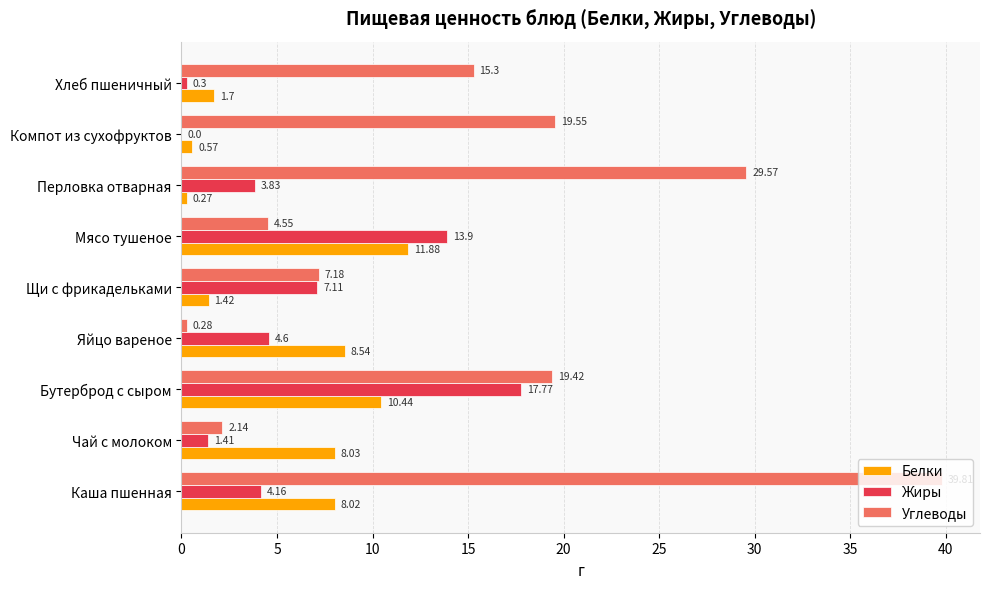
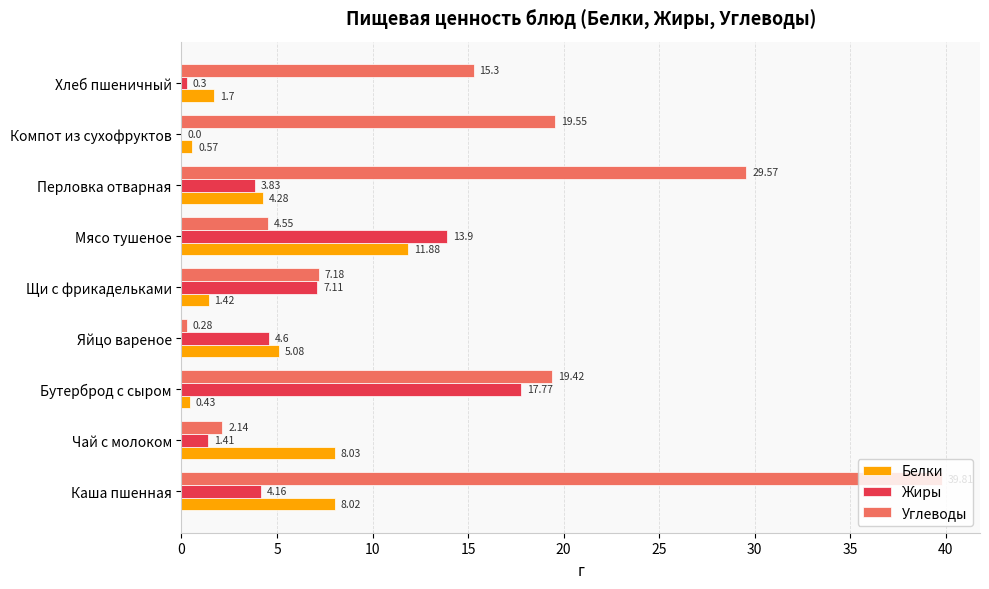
Белки, Перловка отварная: 0.27 -> 4.28
Белки, Яйцо вареное: 8.54 -> 5.08
Белки, Бутерброд с сыром: 10.44 -> 0.43
